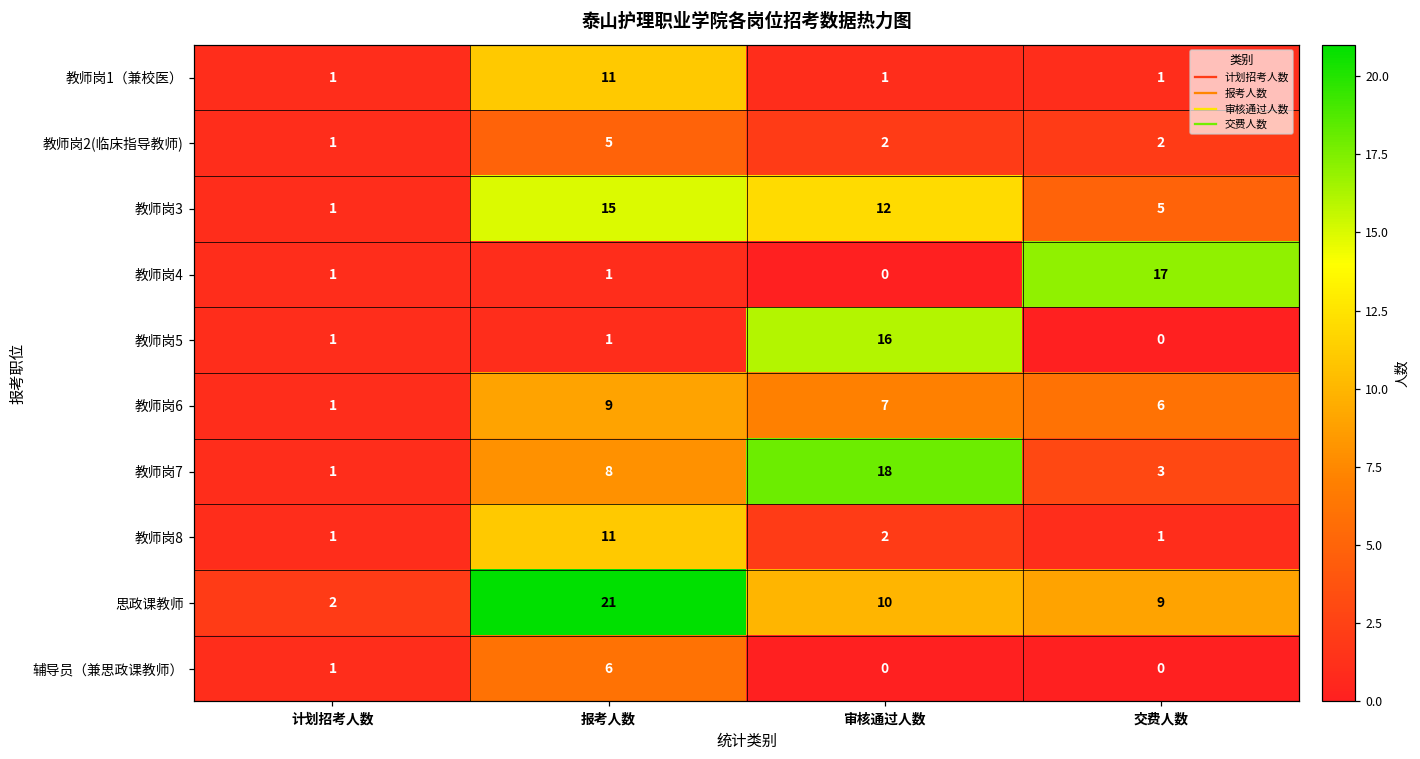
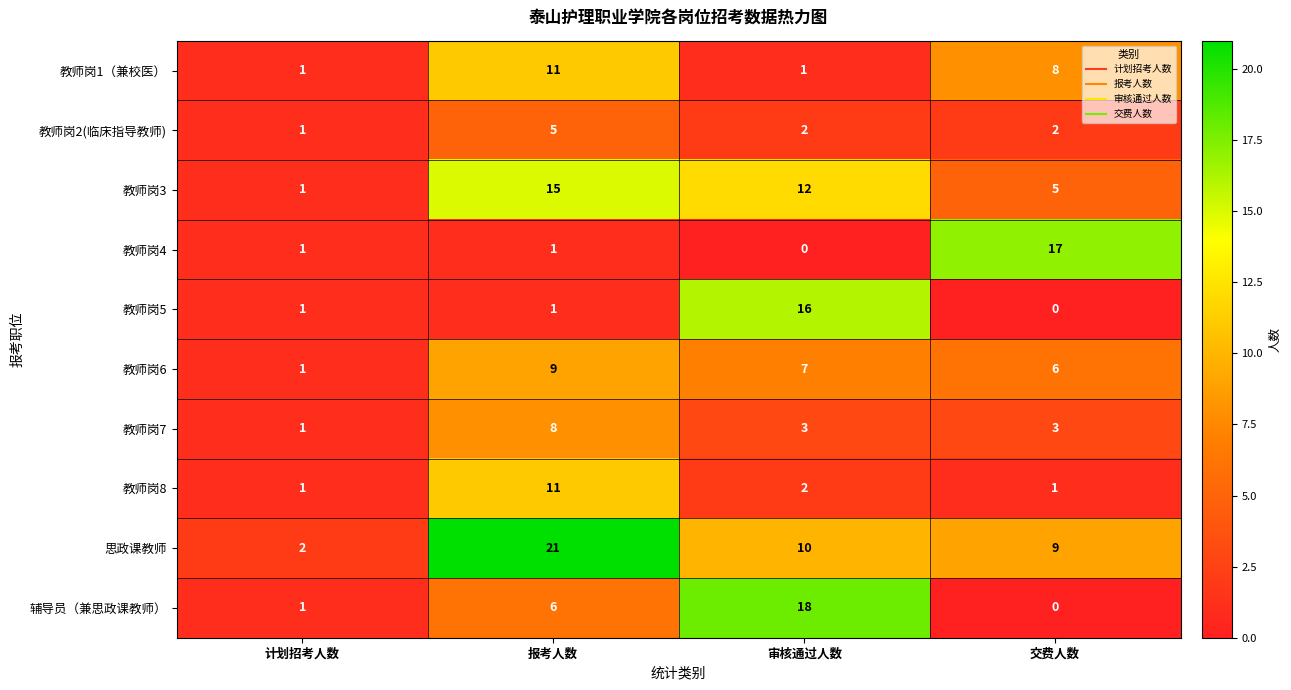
教师岗1（兼校医）, 交费人数: 1 -> 8
教师岗7, 审核通过人数: 18 -> 3
辅导员（兼思政课教师）, 审核通过人数: 0 -> 18
